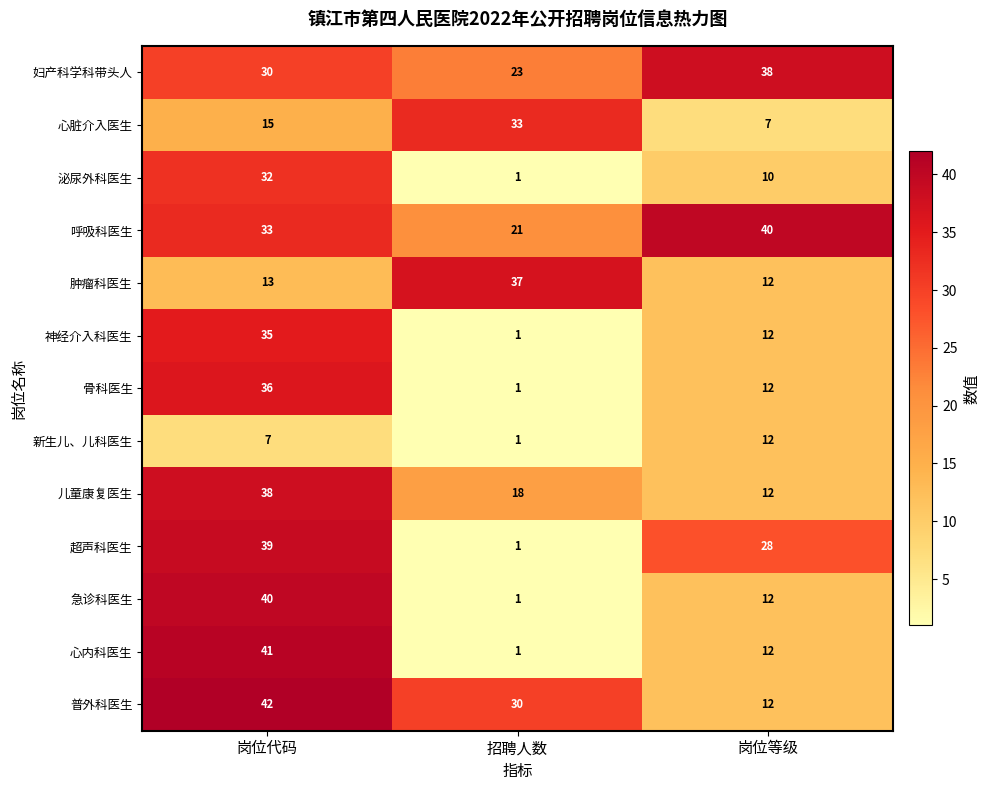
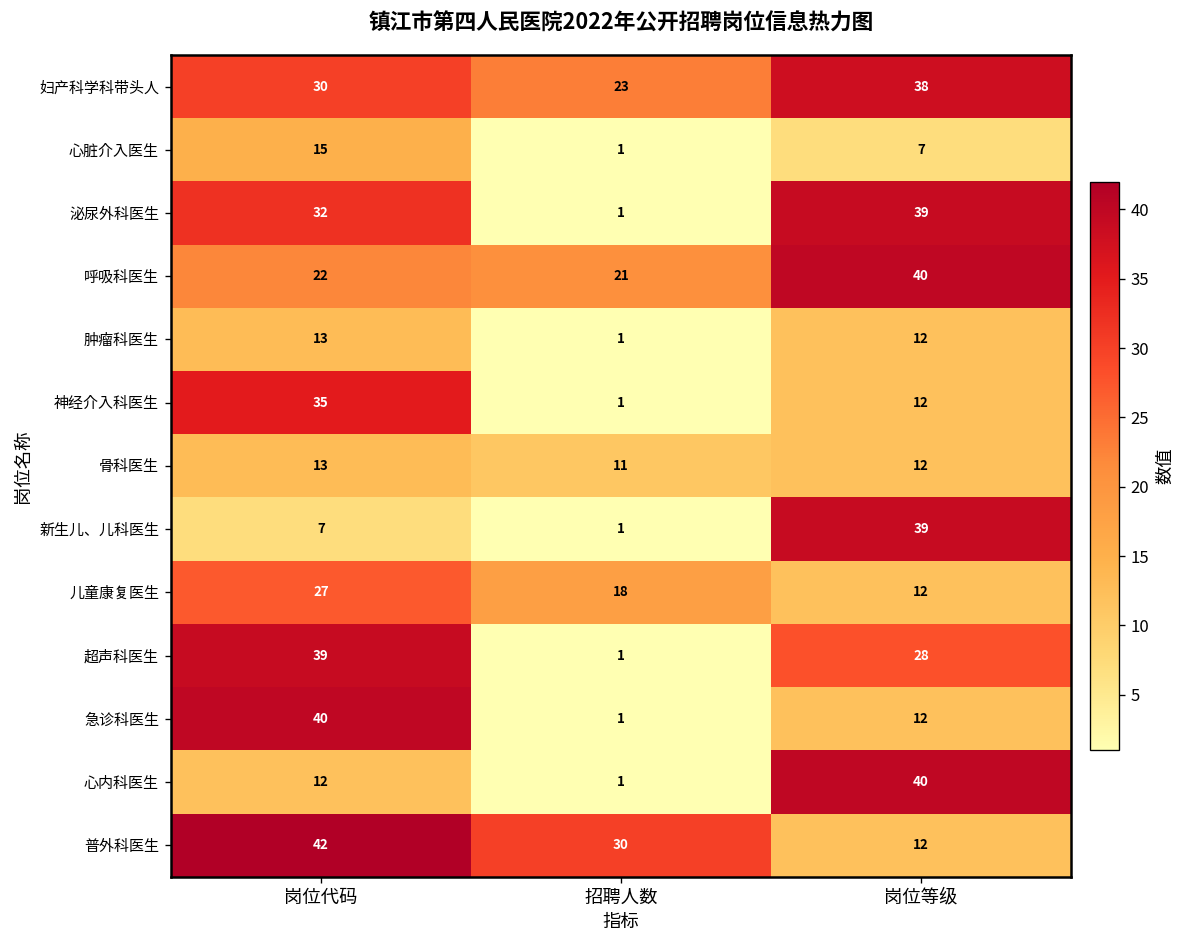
心脏介入医生, 招聘人数: 33 -> 1
泌尿外科医生, 岗位等级: 10 -> 39
呼吸科医生, 岗位代码: 33 -> 22
肿瘤科医生, 招聘人数: 37 -> 1
骨科医生, 岗位代码: 36 -> 13
骨科医生, 招聘人数: 1 -> 11
新生儿、儿科医生, 岗位等级: 12 -> 39
儿童康复医生, 岗位代码: 38 -> 27
心内科医生, 岗位代码: 41 -> 12
心内科医生, 岗位等级: 12 -> 40
